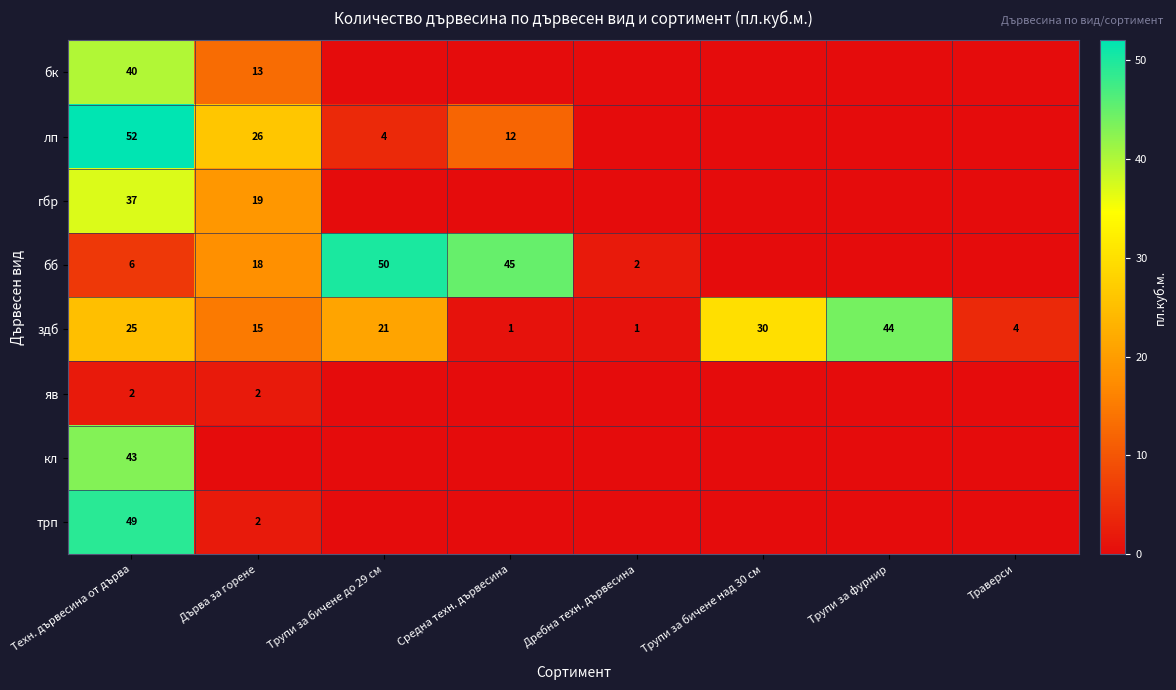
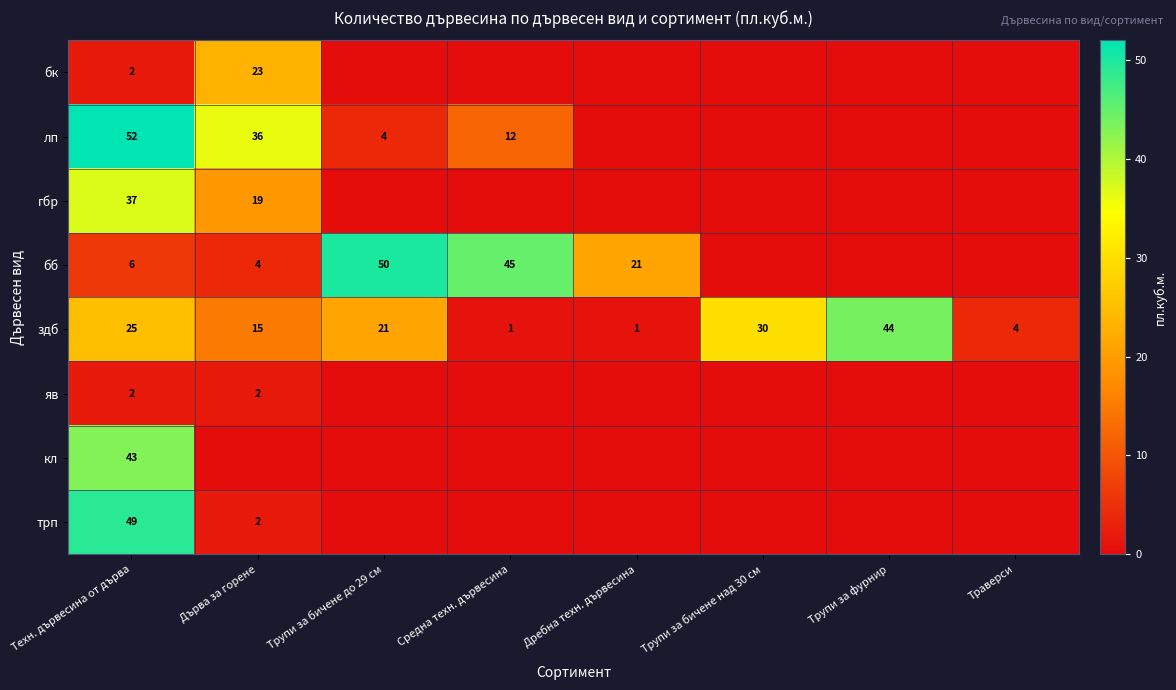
бк, Техн. дървесина от дърва: 40 -> 2
бк, Дърва за горене: 13 -> 23
лп, Дърва за горене: 26 -> 36
бб, Дърва за горене: 18 -> 4
бб, Дребна техн. дървесина: 2 -> 21
